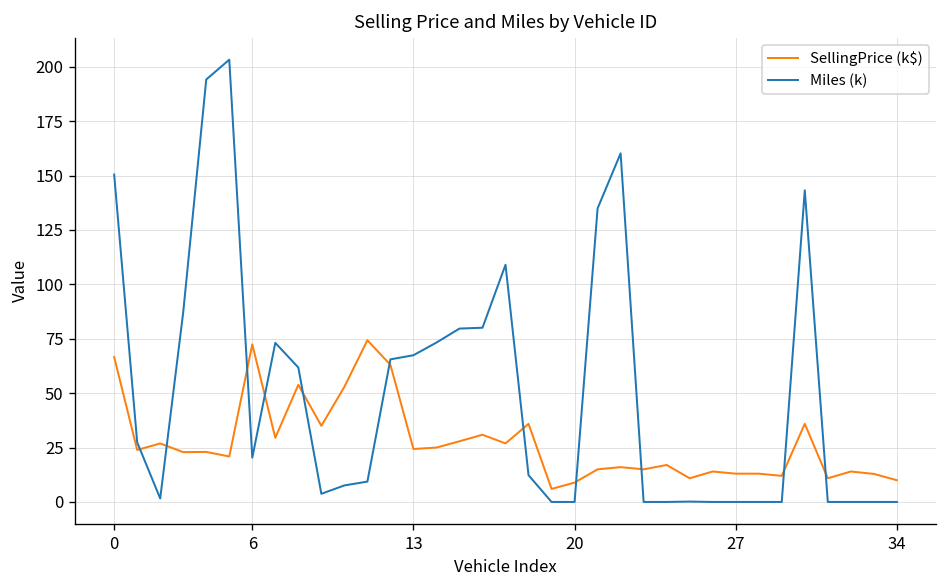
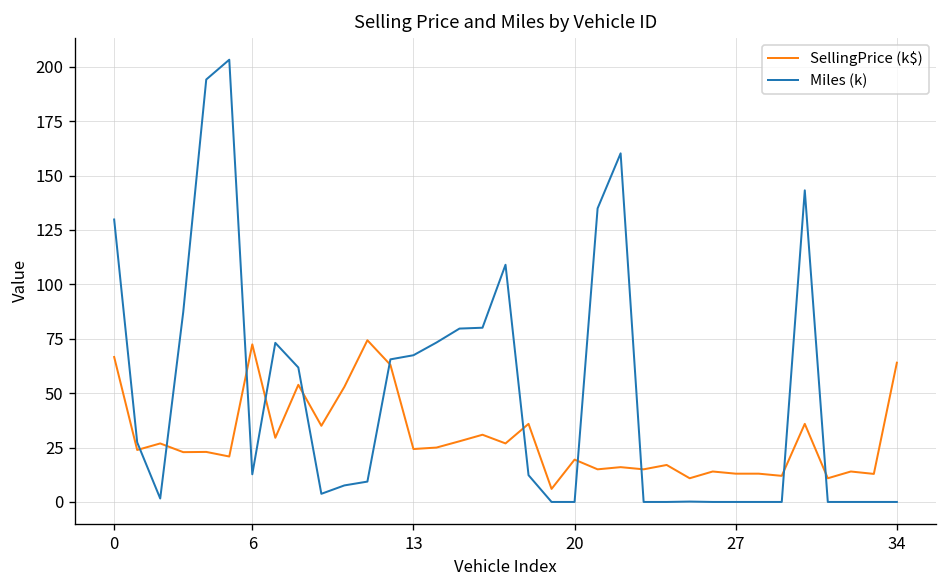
Miles (k), 0: 150 -> 130
Miles (k), 6: 20 -> 13
SellingPrice (k$), 20: 9 -> 19
SellingPrice (k$), 34: 10 -> 64
